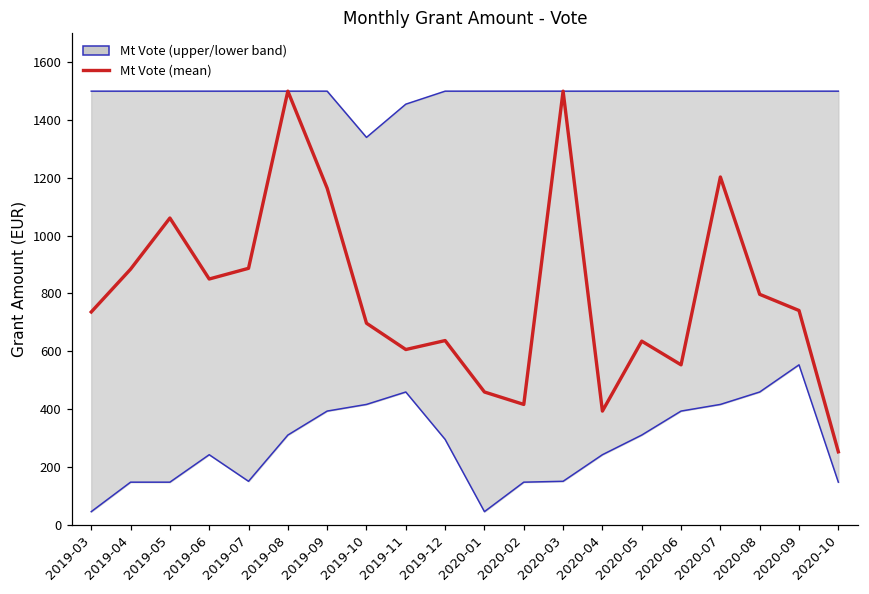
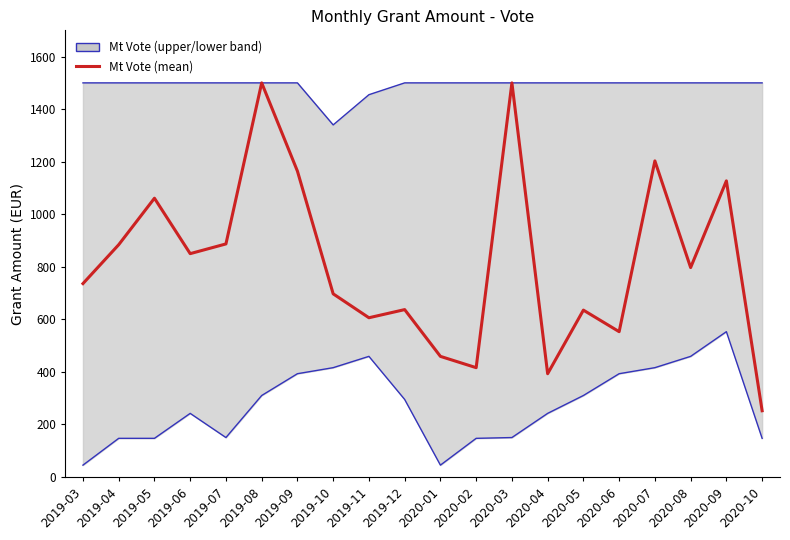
Mt Vote (mean), 2020-09: 740 -> 1130
